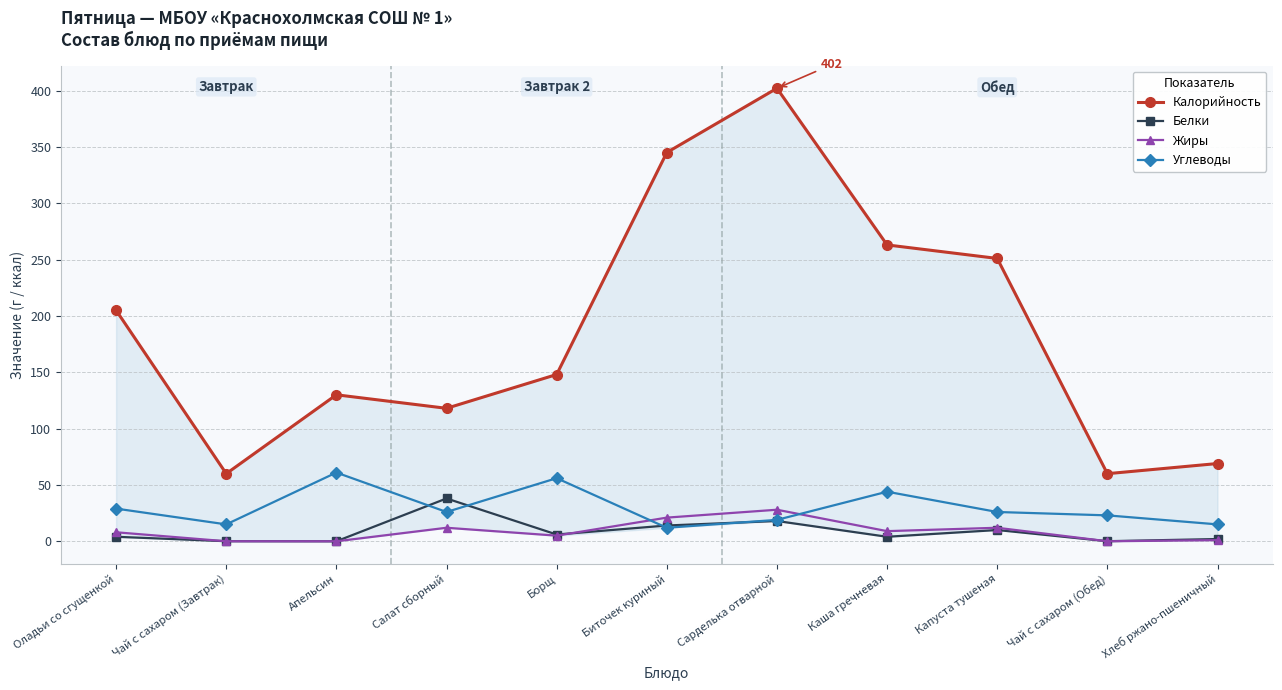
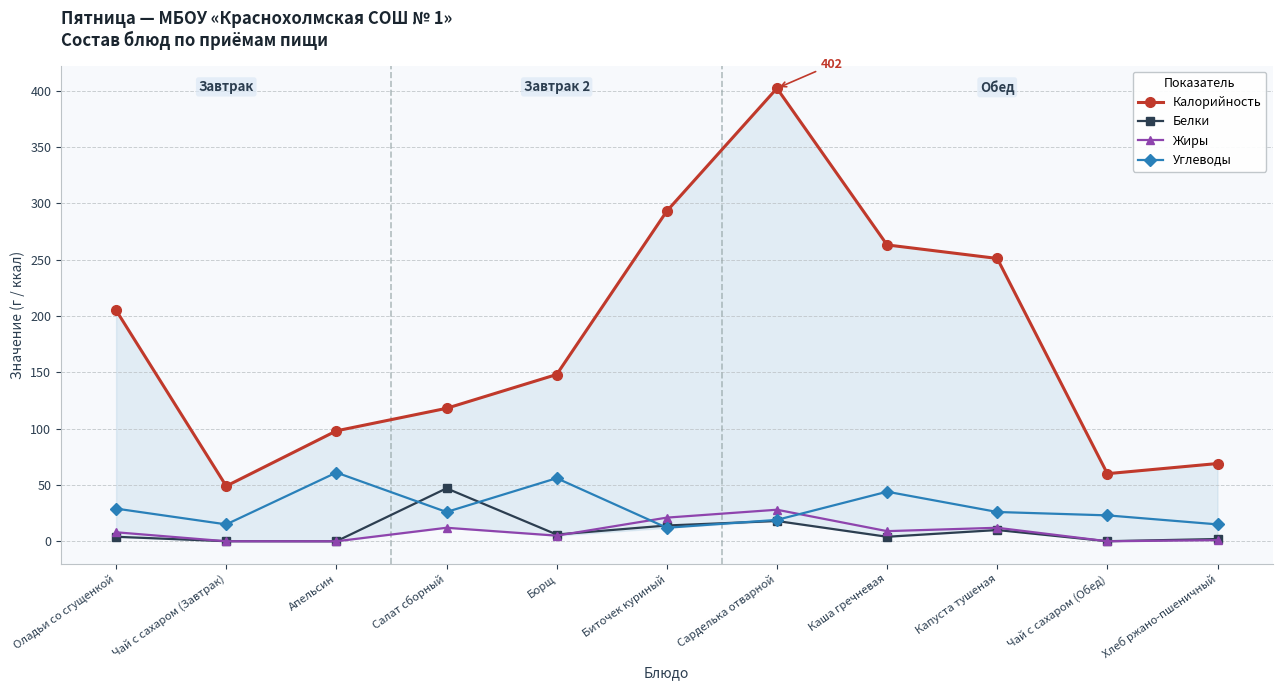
Калорийность, Чай с сахаром (Завтрак): 60 -> 49
Калорийность, Апельсин: 130 -> 98
Белки, Салат сборный: 38 -> 47
Калорийность, Биточек куриный: 345 -> 293
